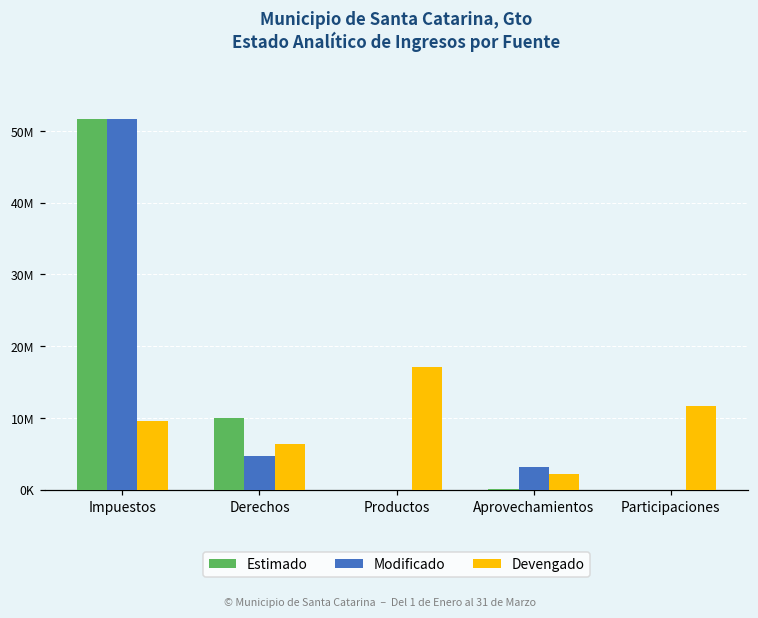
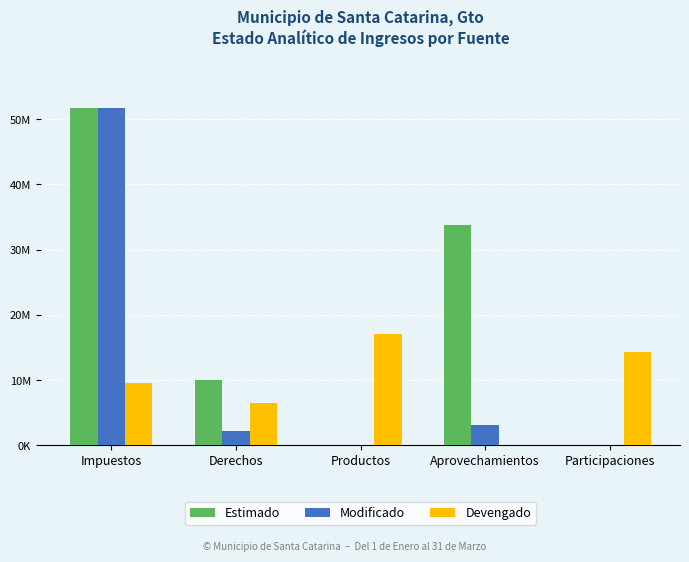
Modificado, Derechos: 5000000 -> 2000000
Estimado, Aprovechamientos: 0 -> 34000000
Devengado, Aprovechamientos: 2000000 -> 0
Devengado, Participaciones: 12000000 -> 14000000
